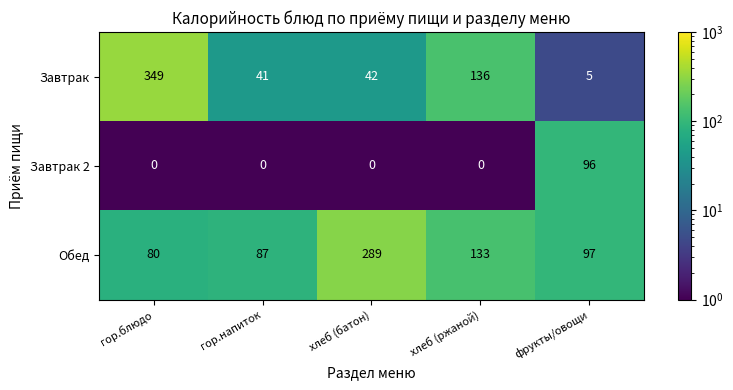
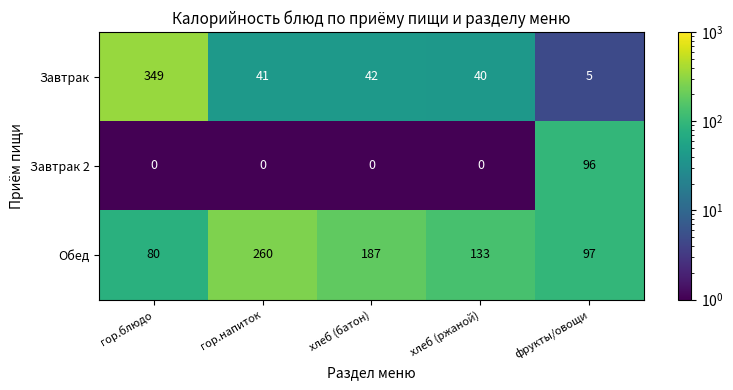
Завтрак, хлеб (ржаной): 136 -> 40
Обед, гор.напиток: 87 -> 260
Обед, хлеб (батон): 289 -> 187
